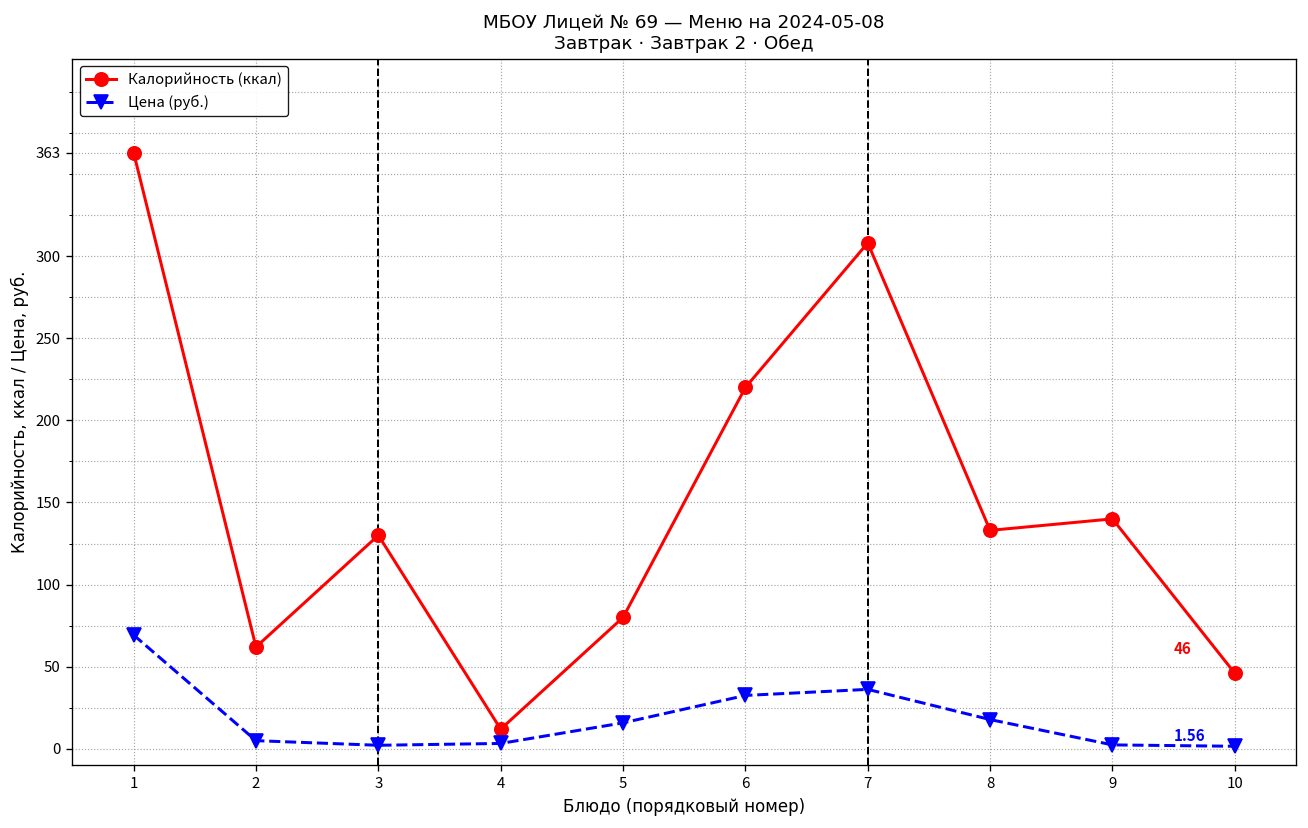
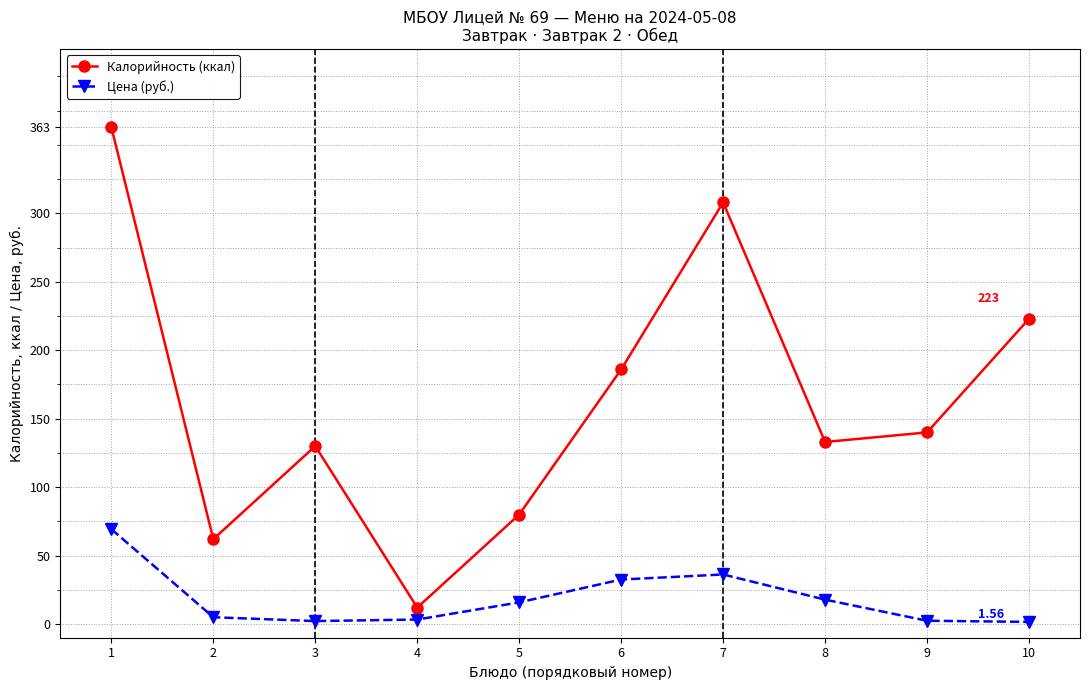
Калорийность (ккал), 6: 220 -> 186
Калорийность (ккал), 10: 46 -> 223
